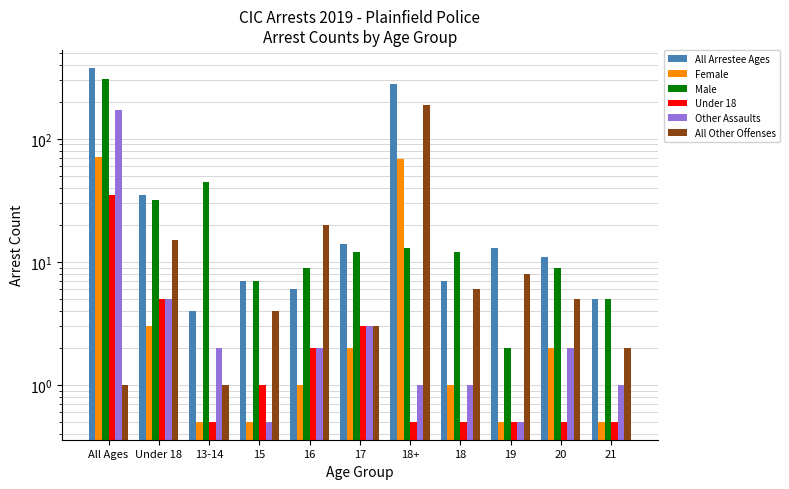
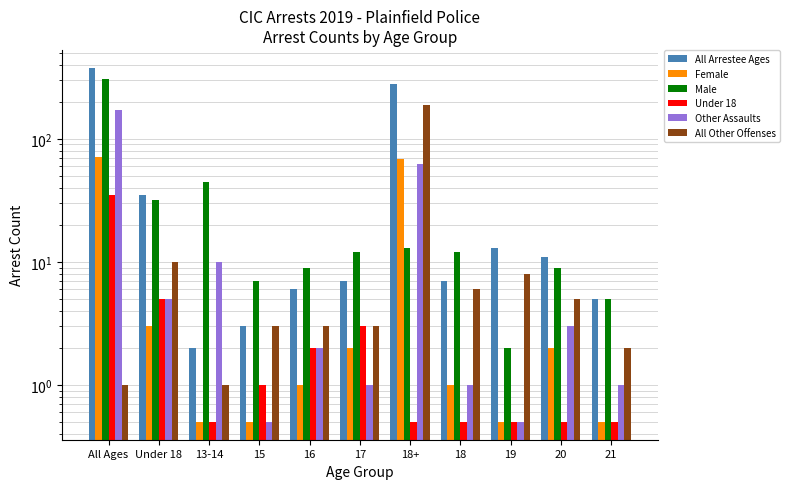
All Other Offenses, Under 18: 15 -> 10
All Arrestee Ages, 13-14: 4 -> 2
Other Assaults, 13-14: 2 -> 10
All Arrestee Ages, 15: 7 -> 3
All Other Offenses, 15: 4 -> 3
All Other Offenses, 16: 20 -> 3
All Arrestee Ages, 17: 14 -> 7
Other Assaults, 17: 3 -> 1
Other Assaults, 18+: 1 -> 60
Other Assaults, 20: 2 -> 3
